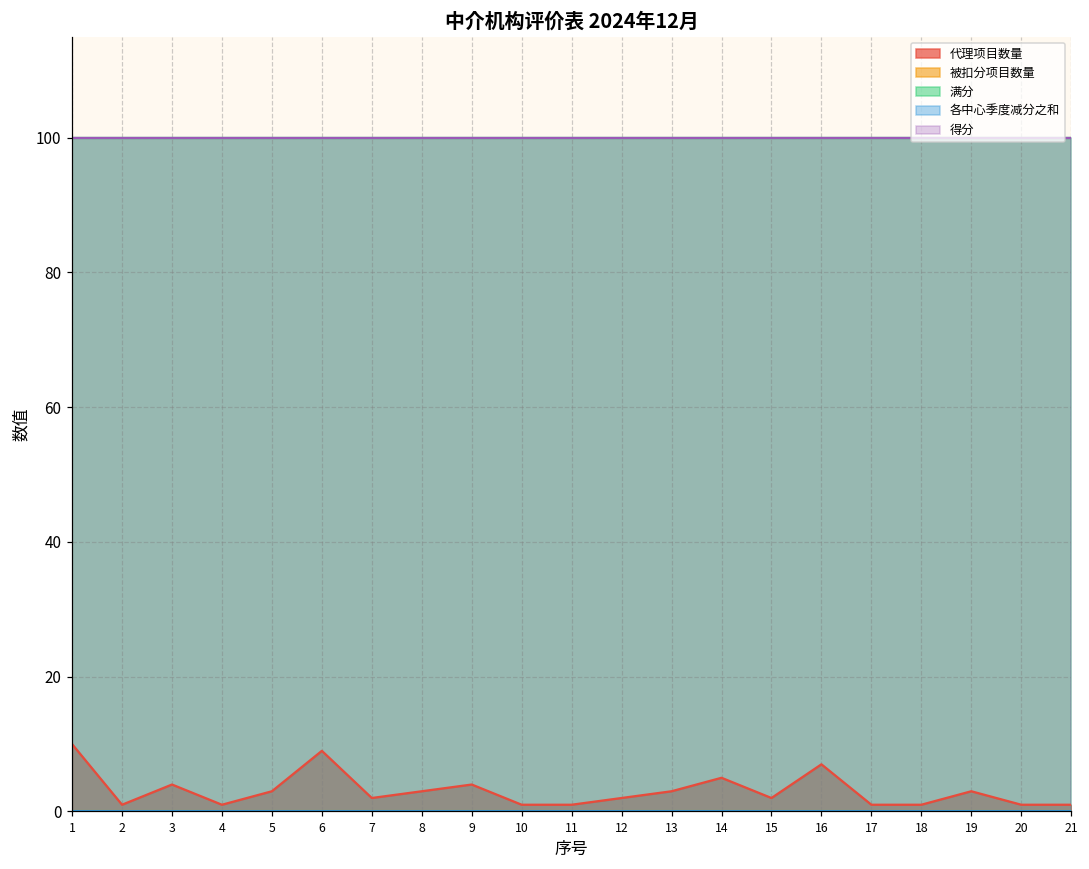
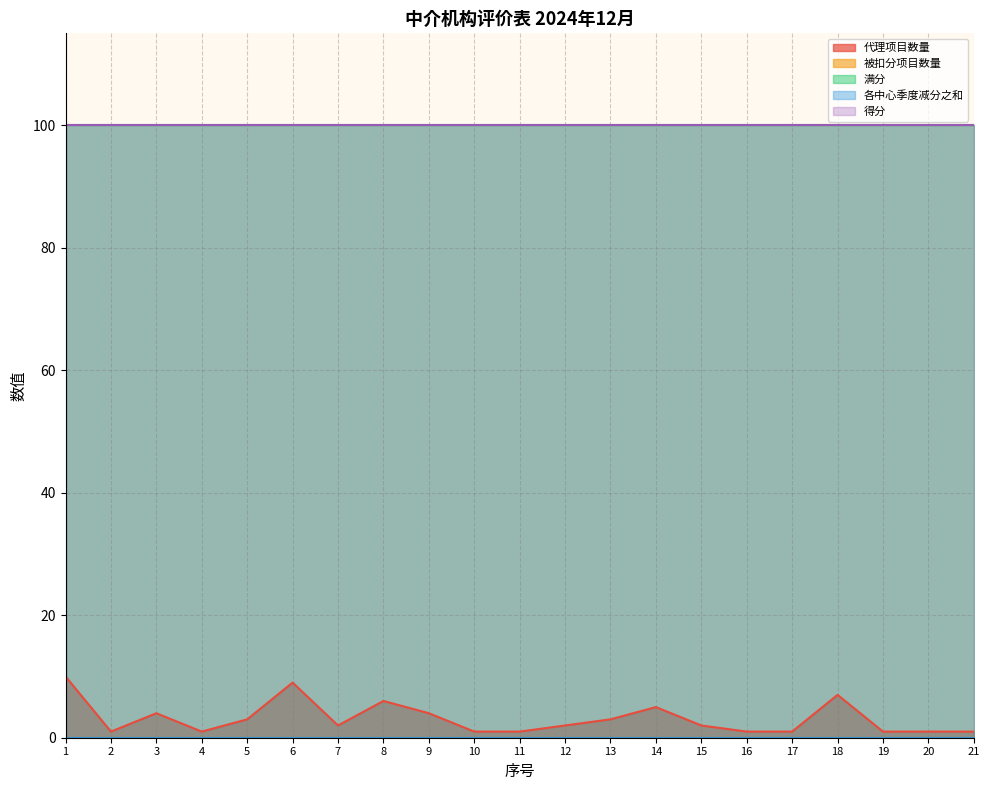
代理项目数量, 8: 3 -> 6
代理项目数量, 16: 7 -> 1
代理项目数量, 18: 1 -> 7
代理项目数量, 19: 3 -> 1
